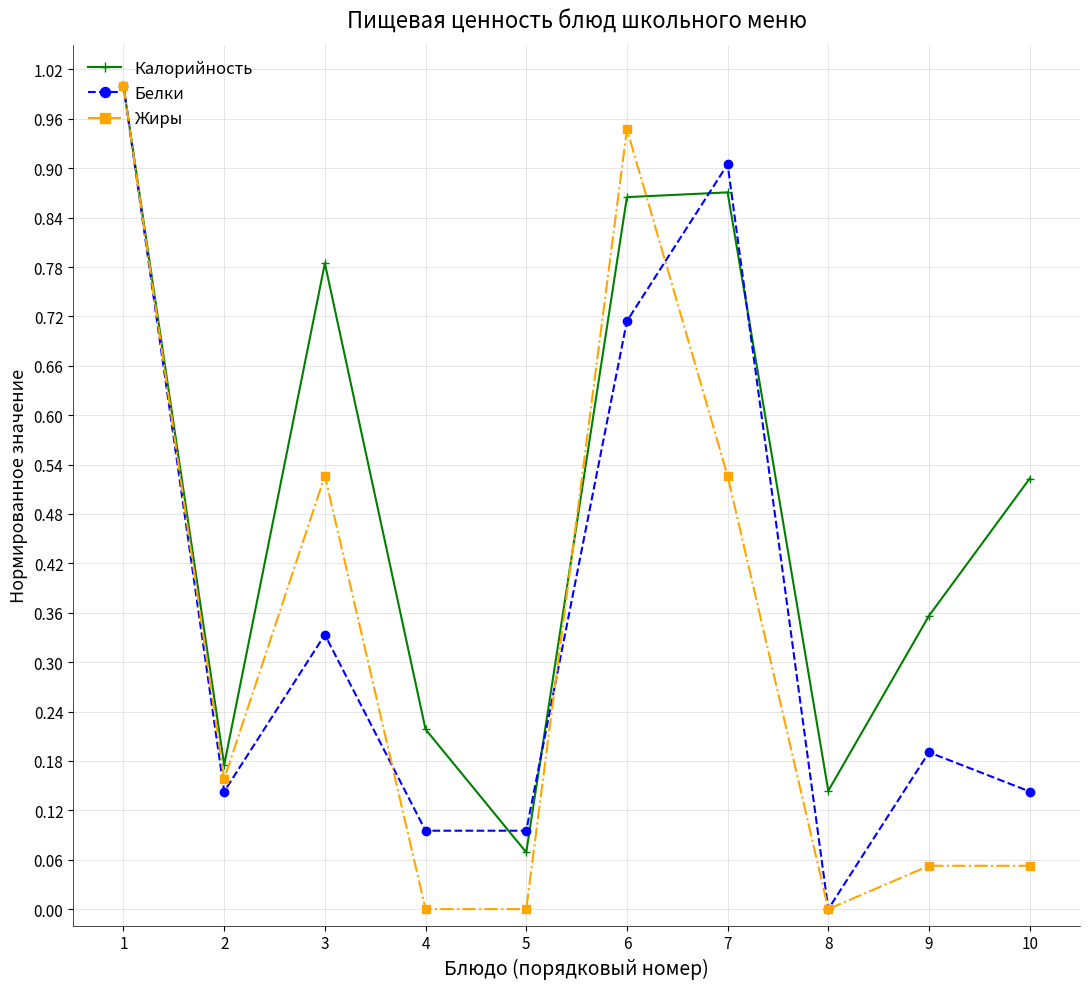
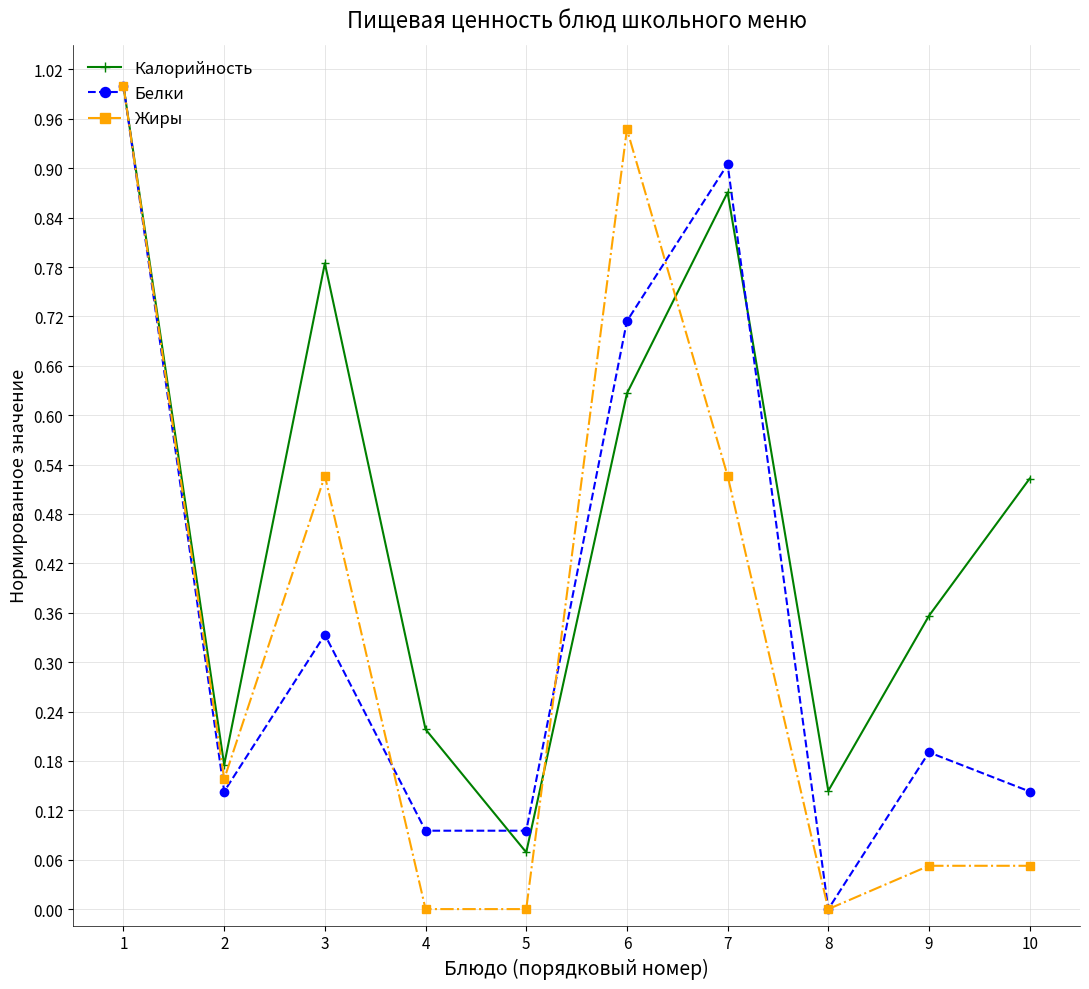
Калорийность, 6: 0.86 -> 0.63
